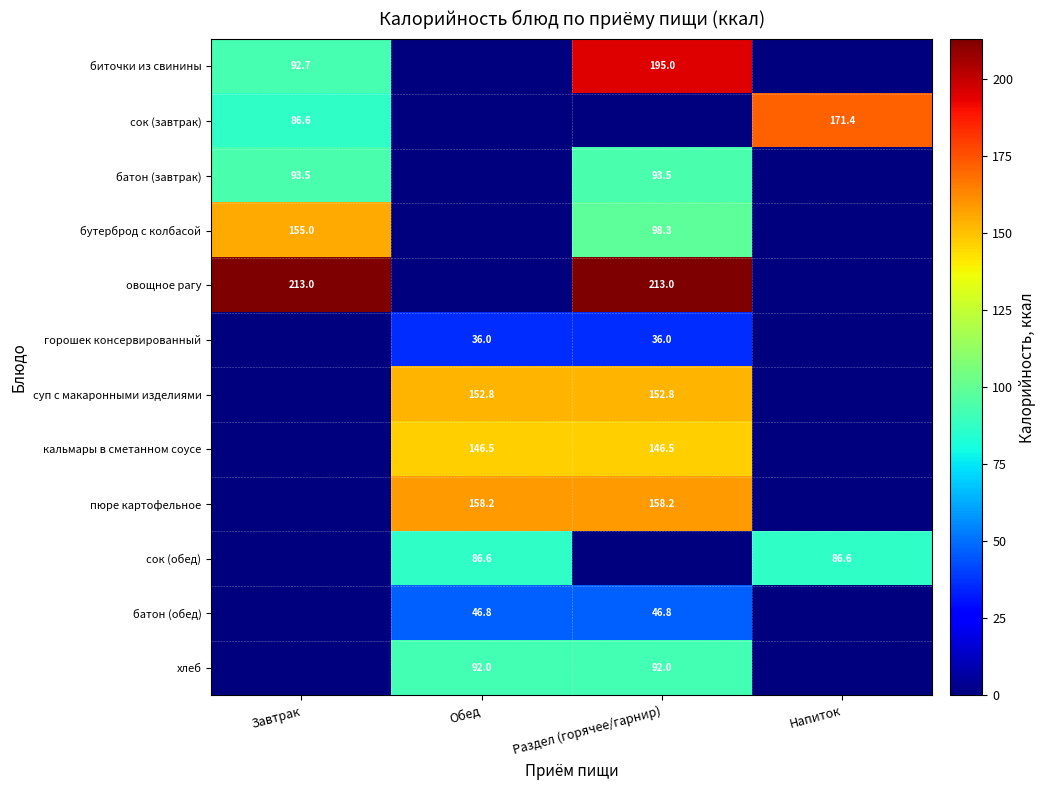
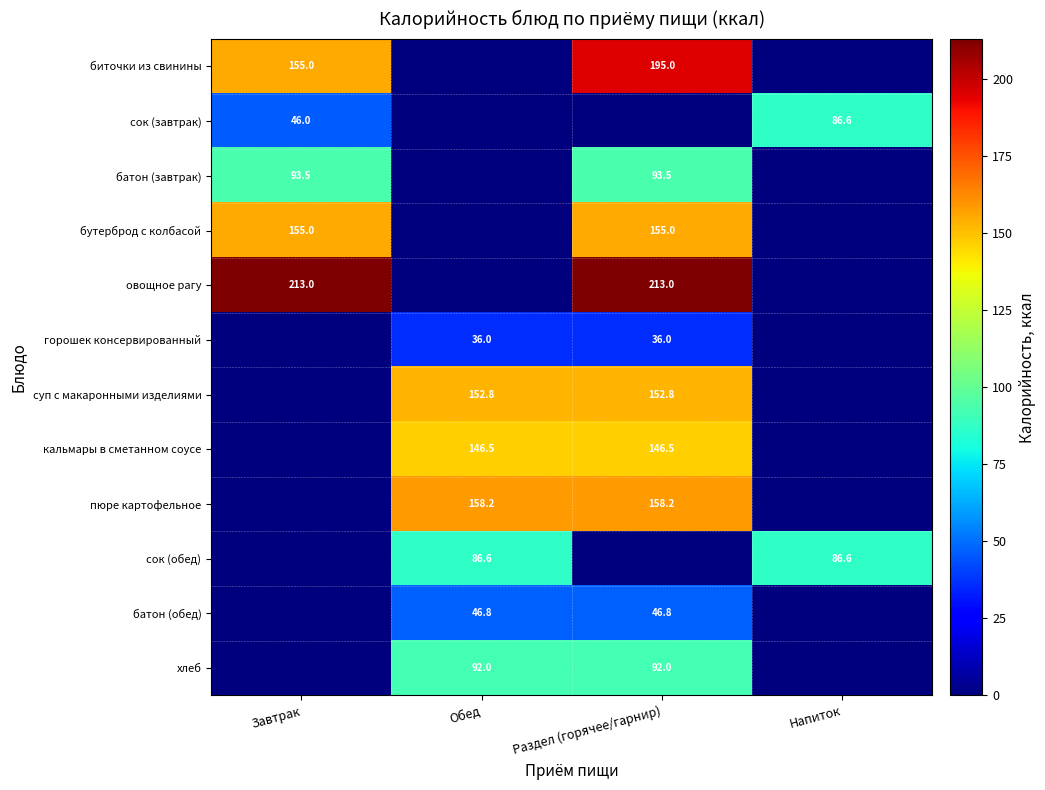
биточки из свинины, Завтрак: 92.7 -> 155.0
сок (завтрак), Завтрак: 86.6 -> 46.0
сок (завтрак), Напиток: 171.4 -> 86.6
бутерброд с колбасой, Раздел (горячее/гарнир): 98.3 -> 155.0
